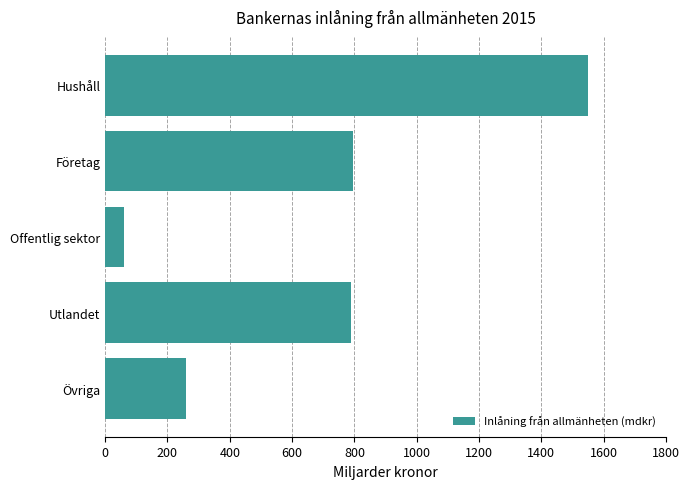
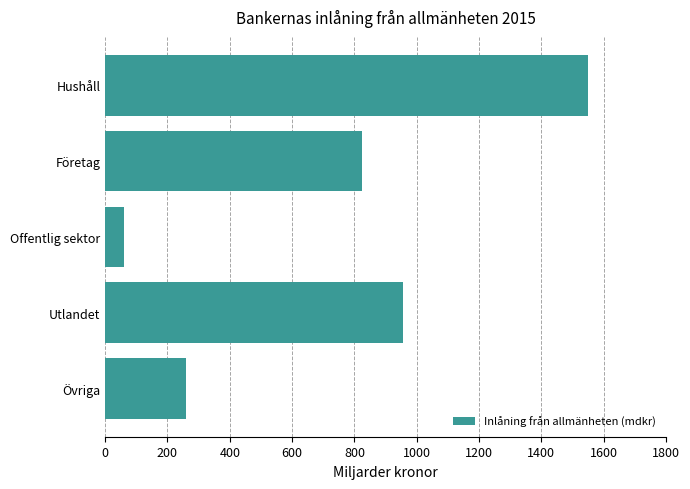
Företag: 800 -> 820
Utlandet: 790 -> 960
